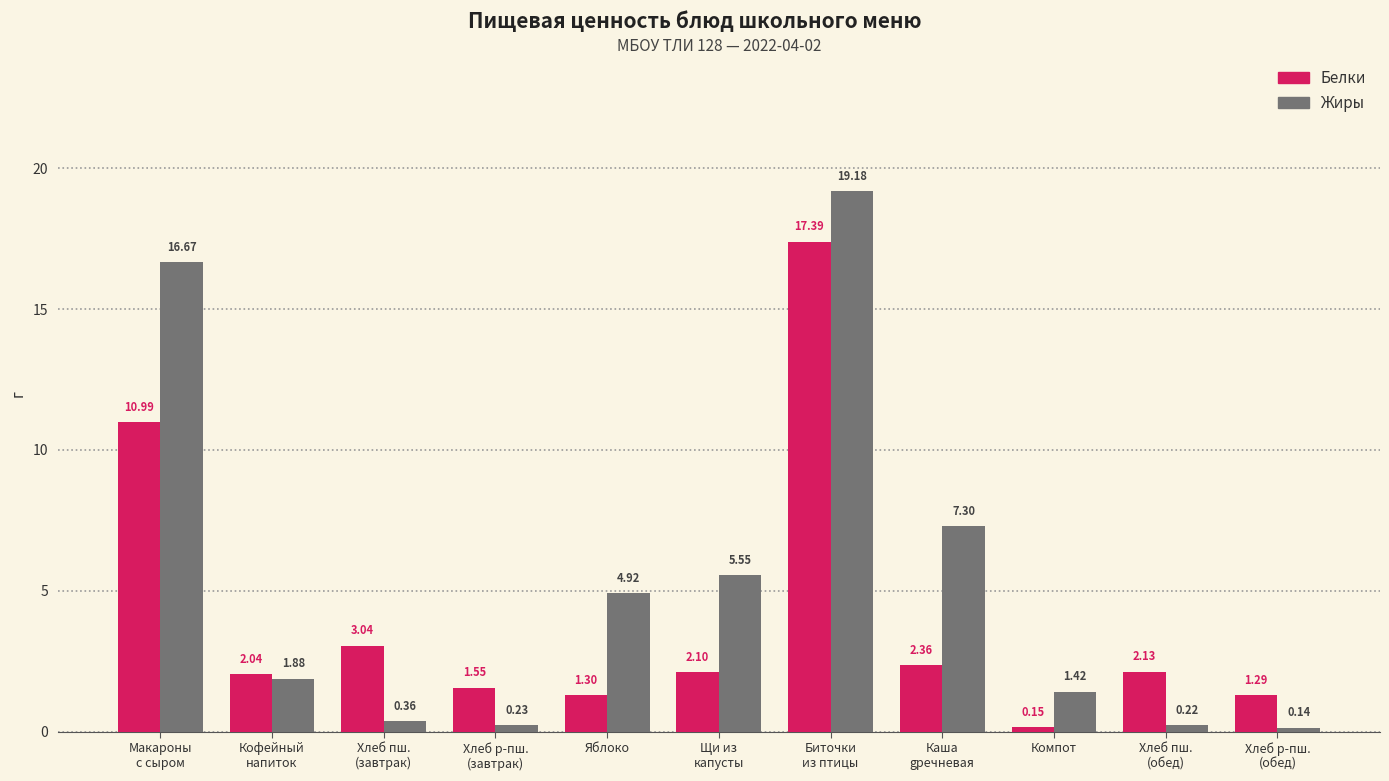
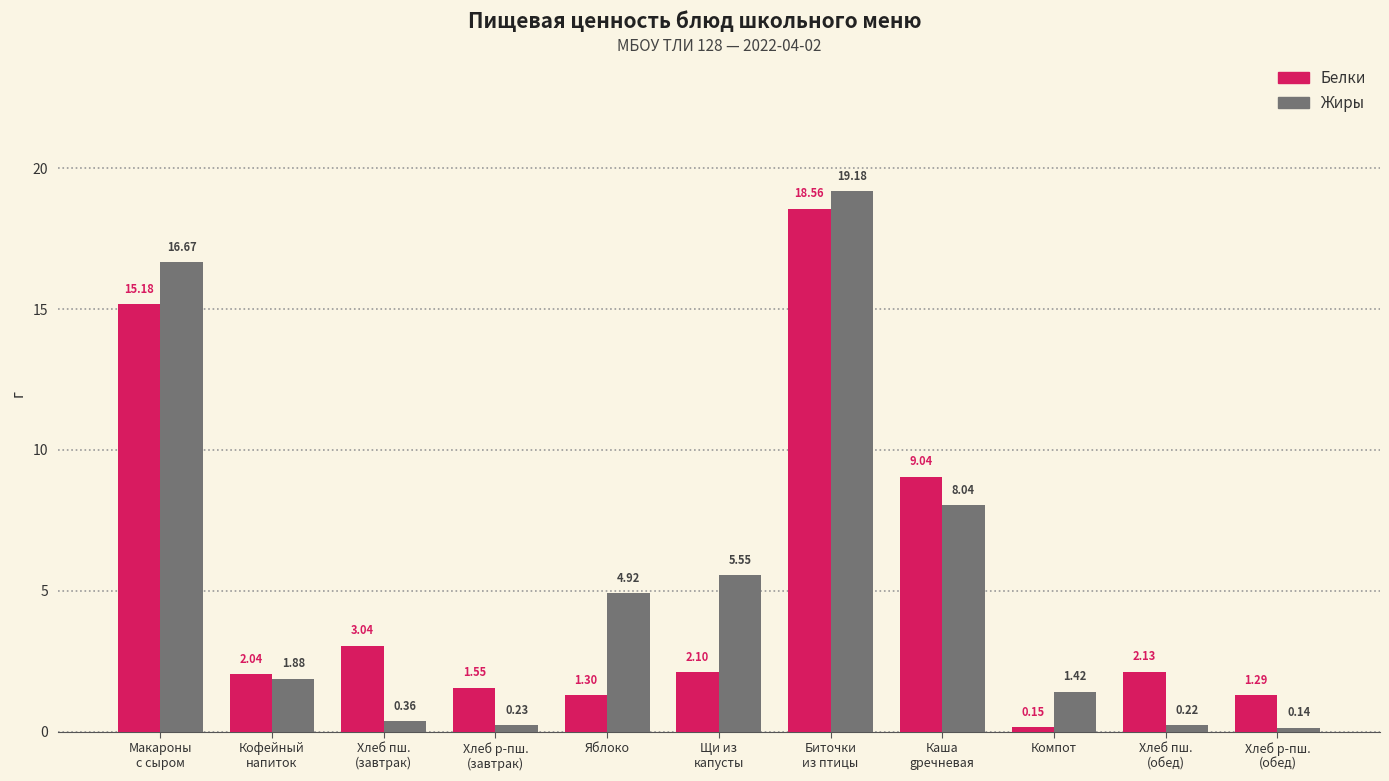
Белки, Макароны с сыром: 10.99 -> 15.18
Белки, Биточки из птицы: 17.39 -> 18.56
Белки, Каша gречневая: 2.36 -> 9.04
Жиры, Каша gречневая: 7.30 -> 8.04
